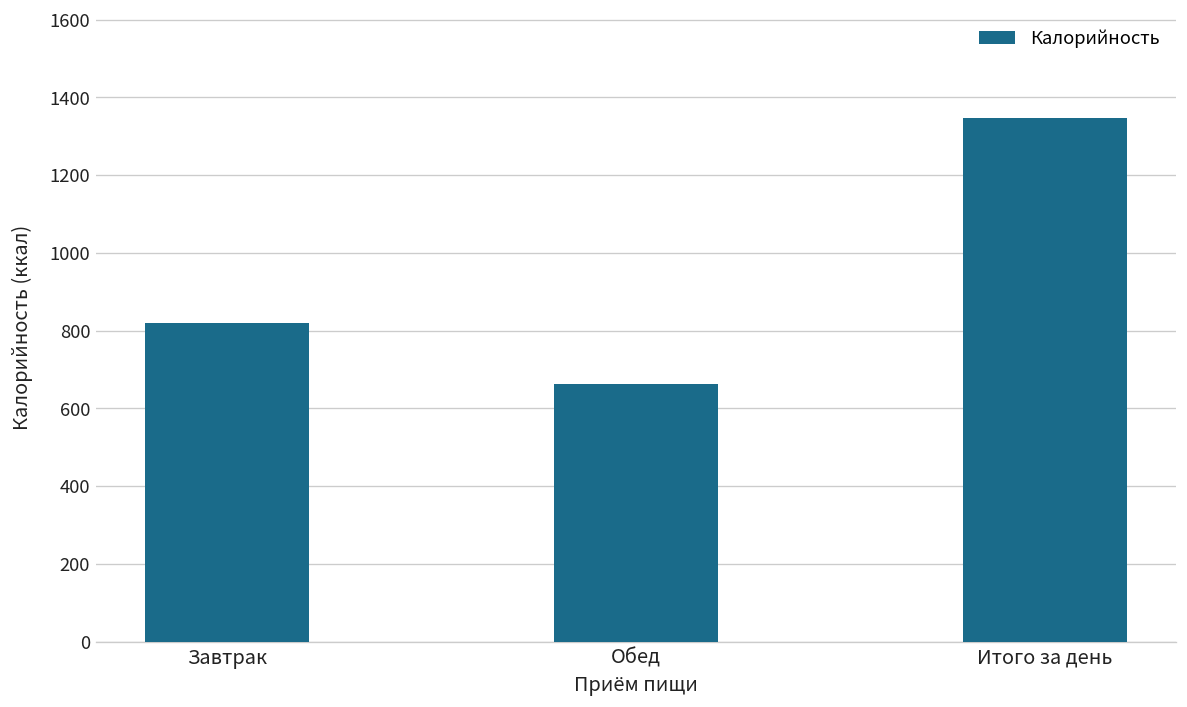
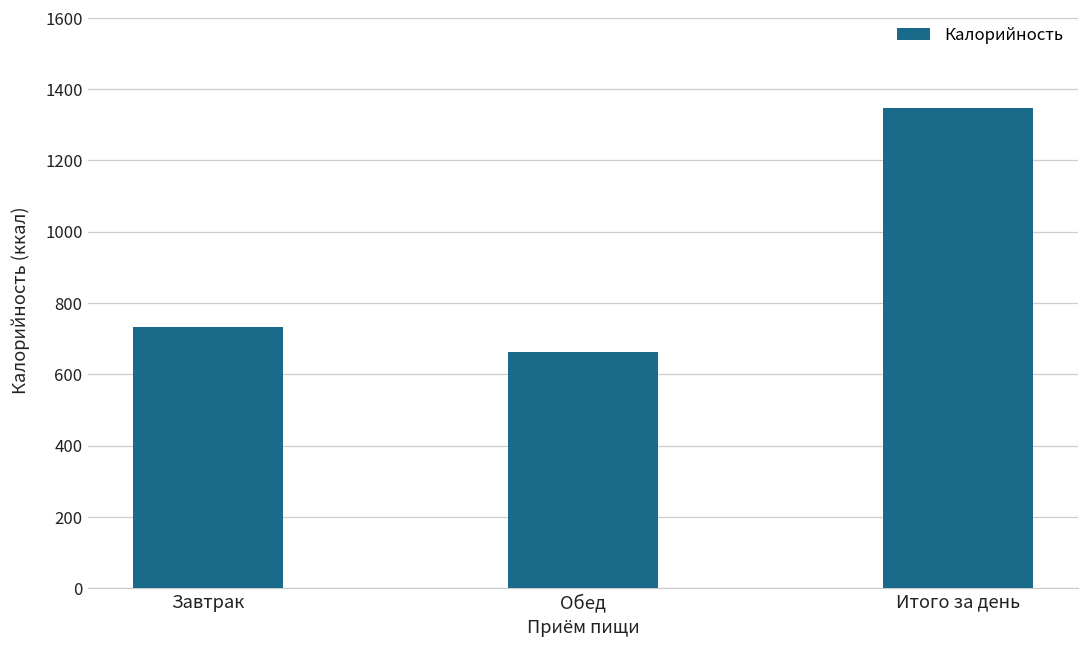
Завтрак: 820 -> 730
